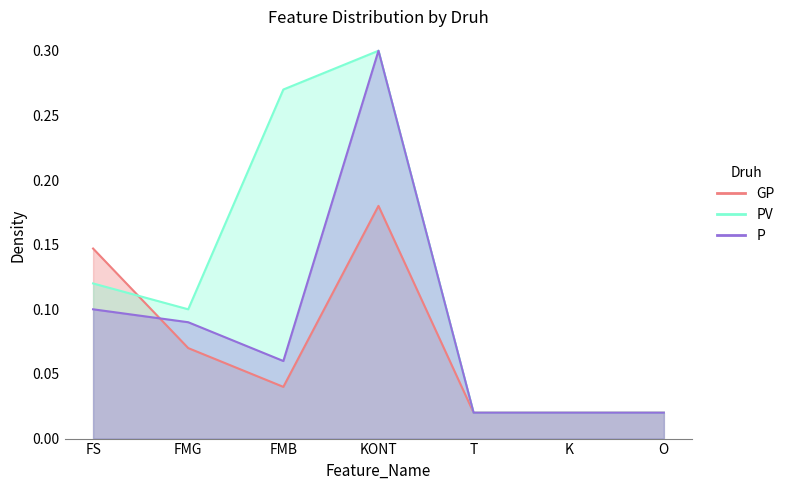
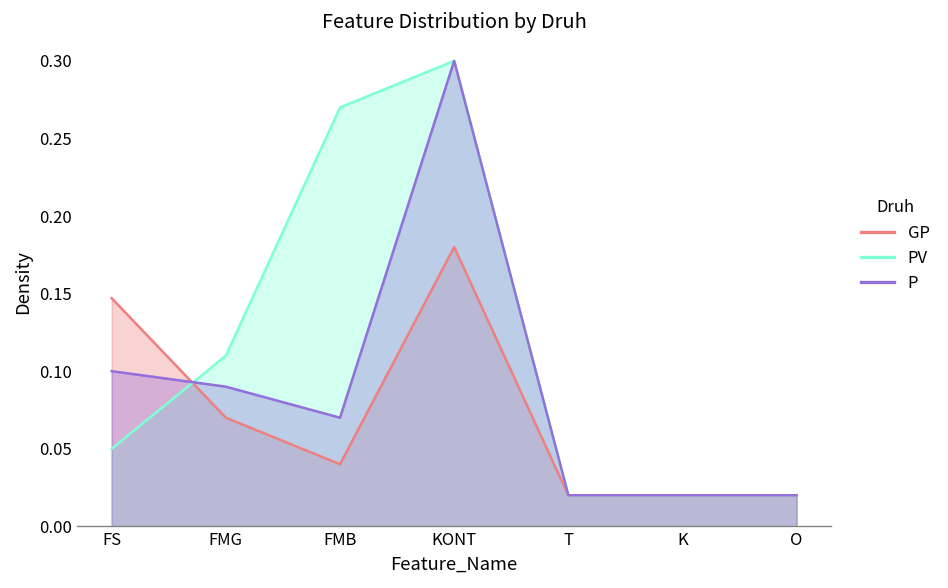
PV, FS: 0.12 -> 0.05
PV, FMG: 0.10 -> 0.11
P, FMB: 0.06 -> 0.07
